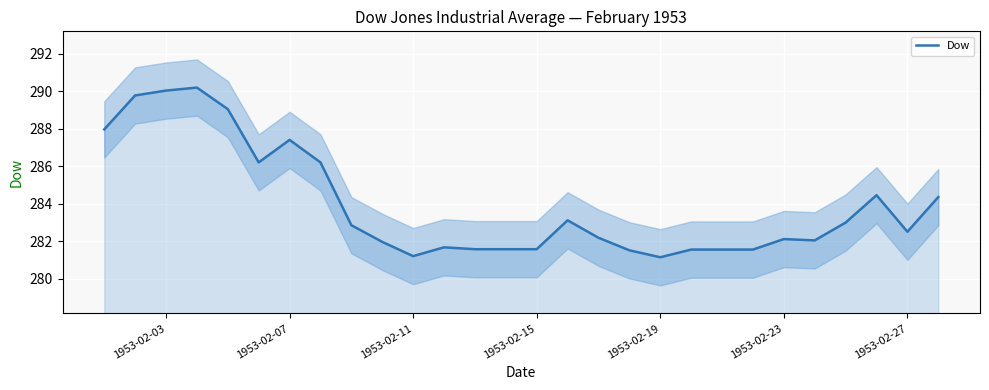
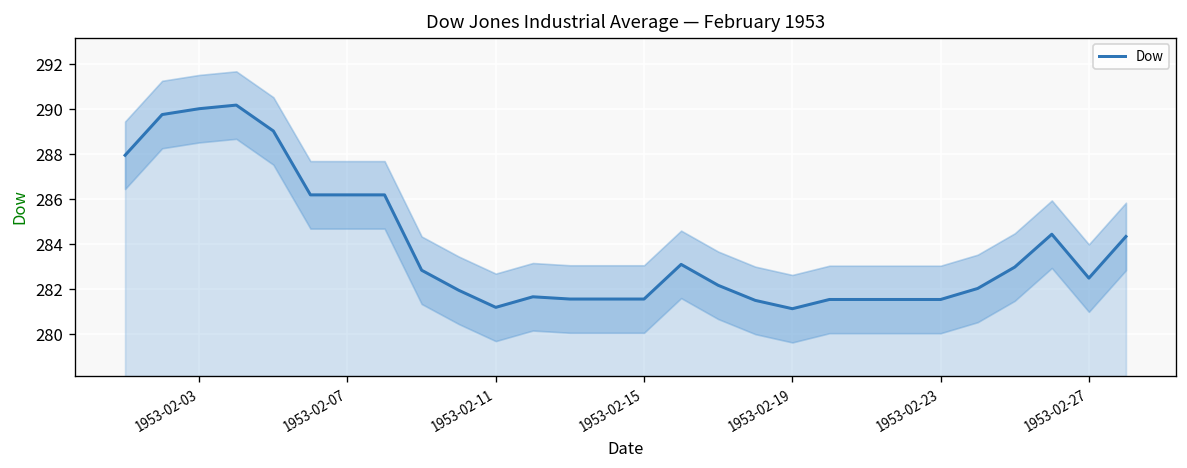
Dow, 1953-02-07: 287.4 -> 286.2
Dow, 1953-02-23: 282.1 -> 281.6
